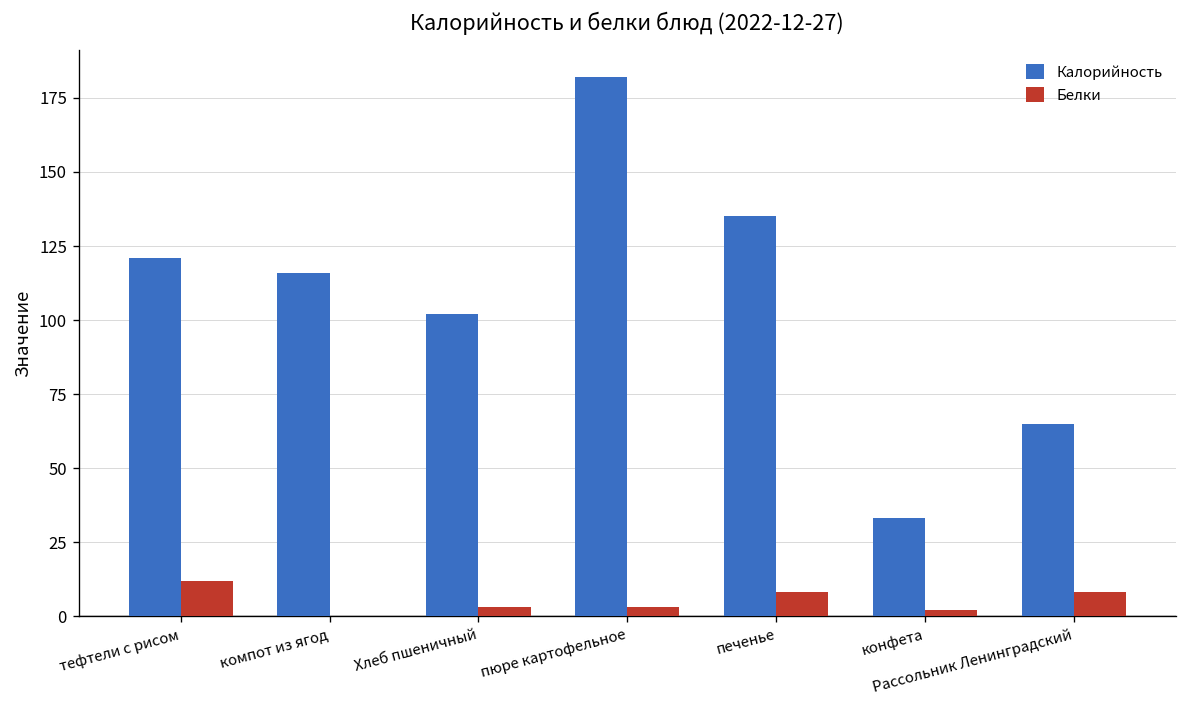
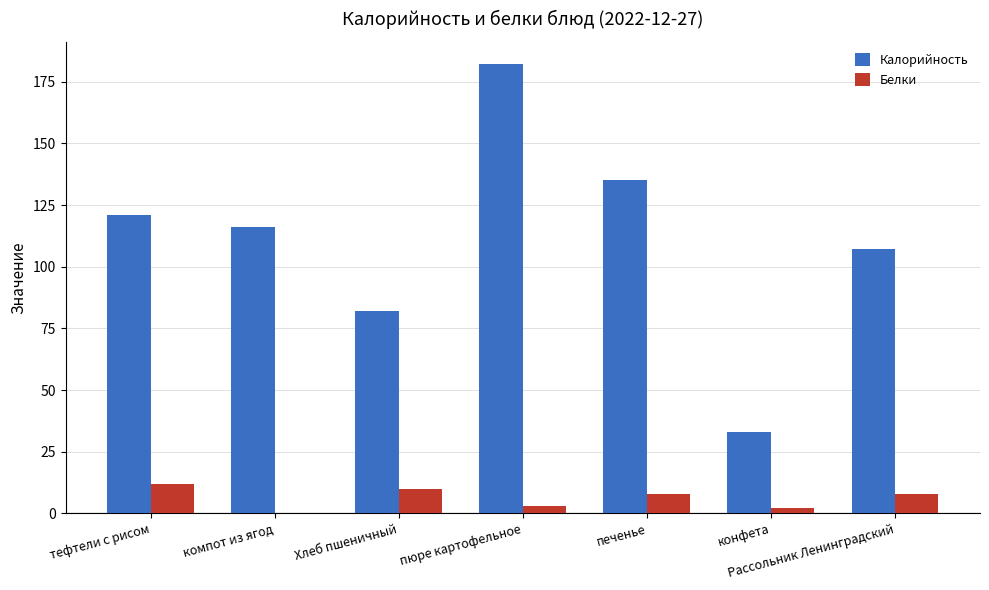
Калорийность, Хлеб пшеничный: 102 -> 82
Белки, Хлеб пшеничный: 3 -> 10
Калорийность, Рассольник Ленинградский: 65 -> 107
